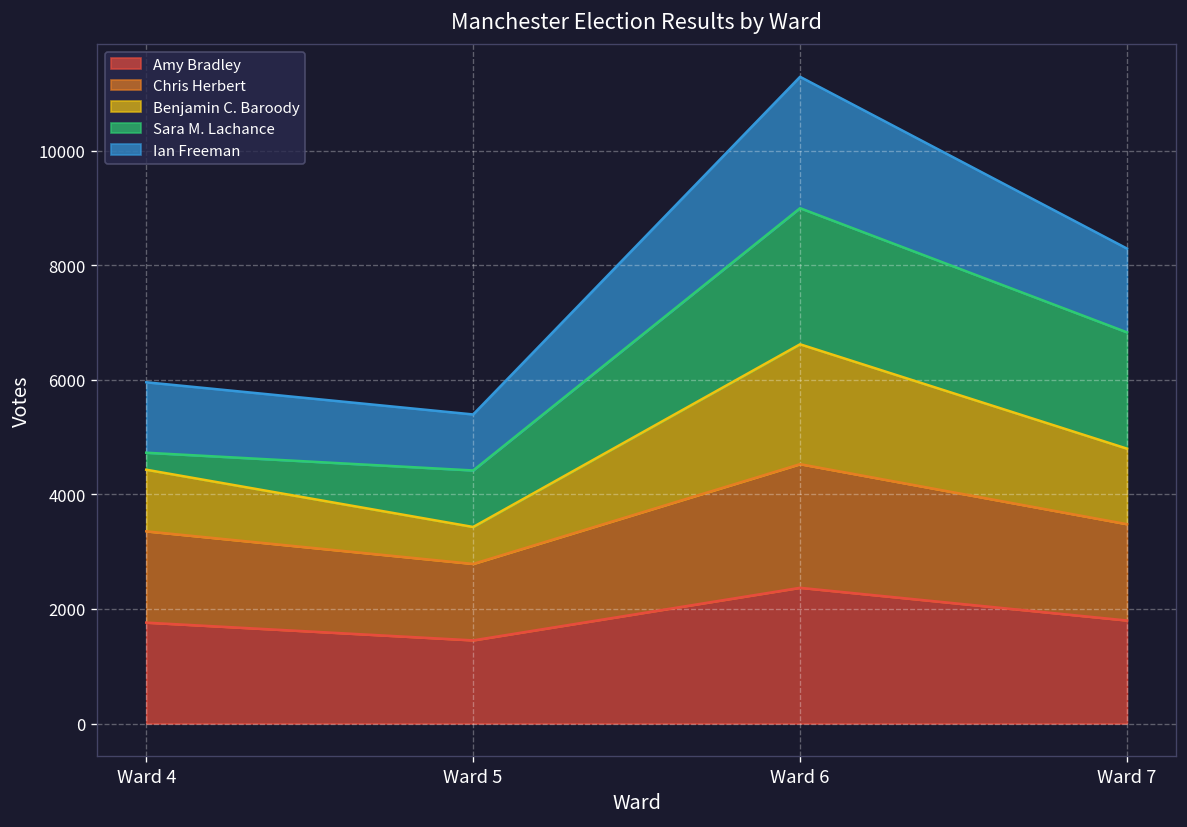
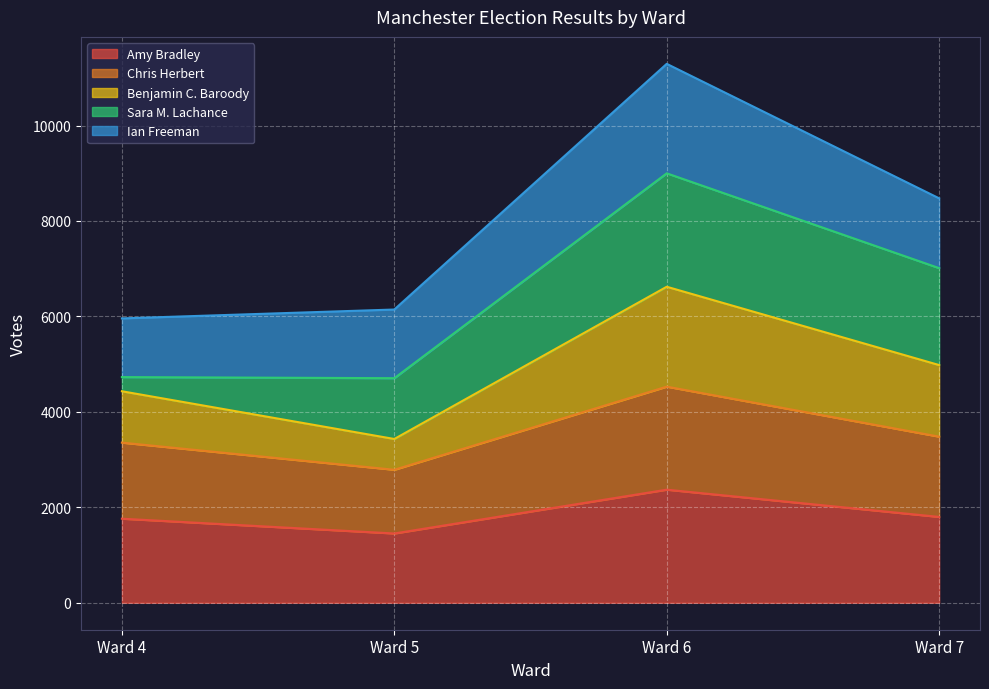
Sara M. Lachance, Ward 5: 1000 -> 1300
Ian Freeman, Ward 5: 1000 -> 1400
Benjamin C. Baroody, Ward 7: 1300 -> 1500
